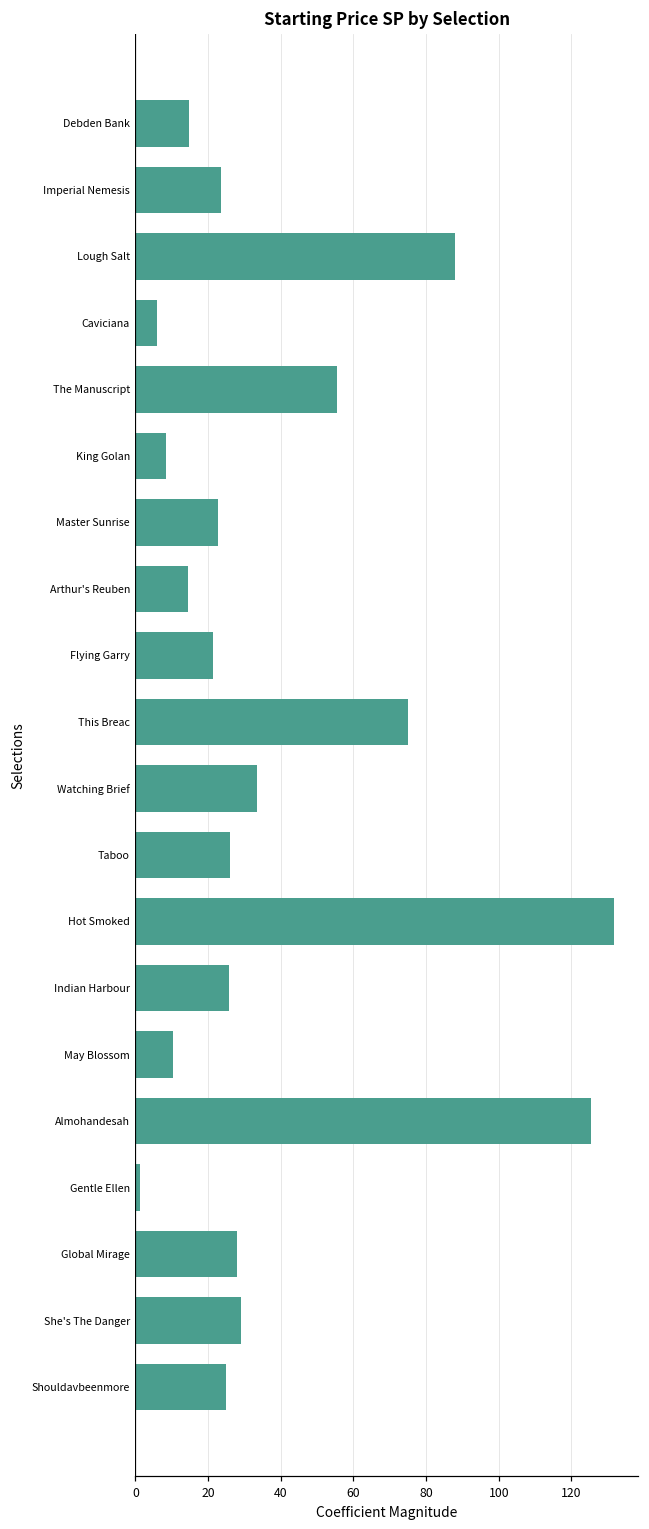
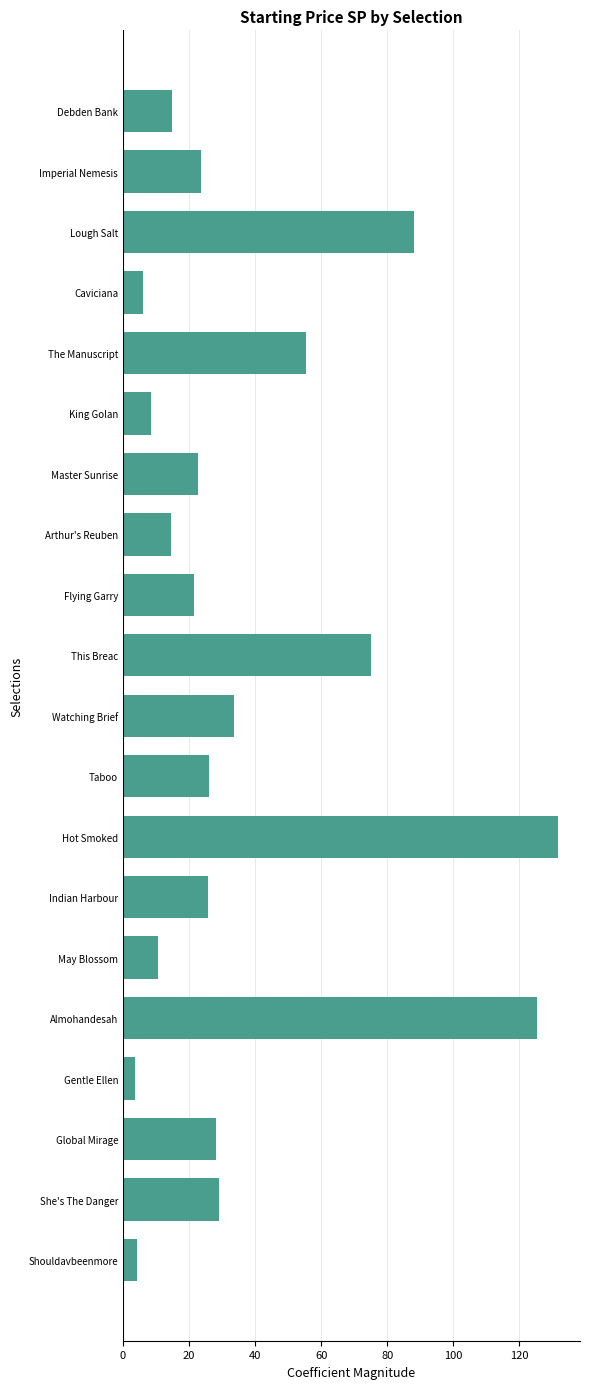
Gentle Ellen: 1 -> 4
Shouldavbeenmore: 25 -> 4
